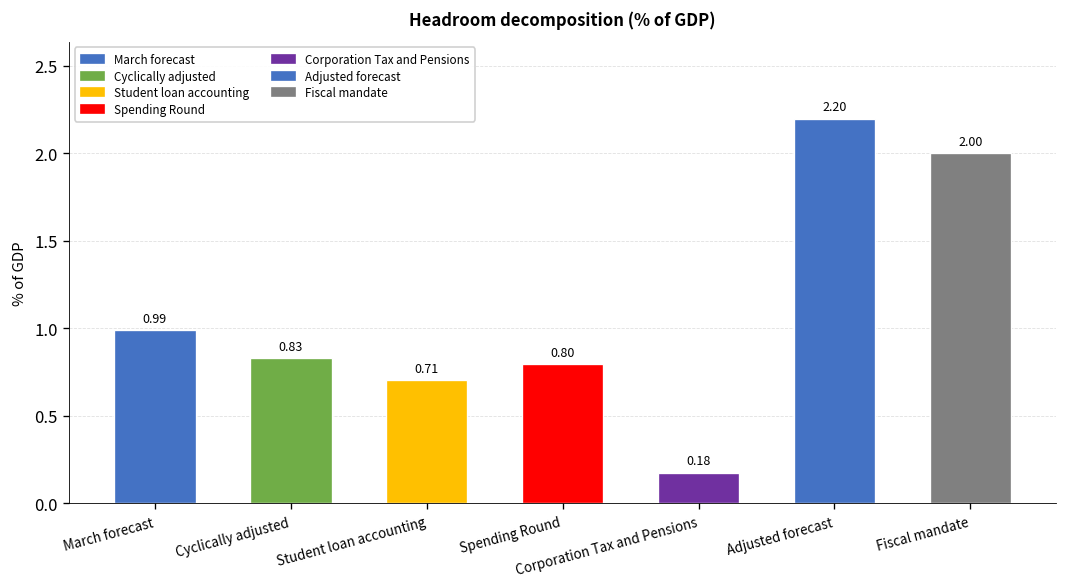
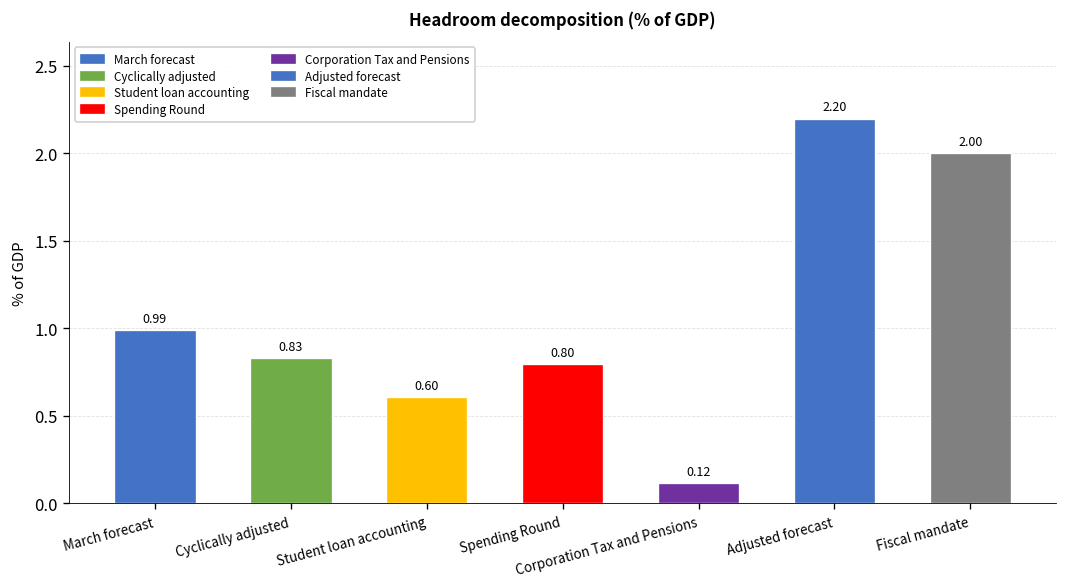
Student loan accounting: 0.71 -> 0.60
Corporation Tax and Pensions: 0.18 -> 0.12
